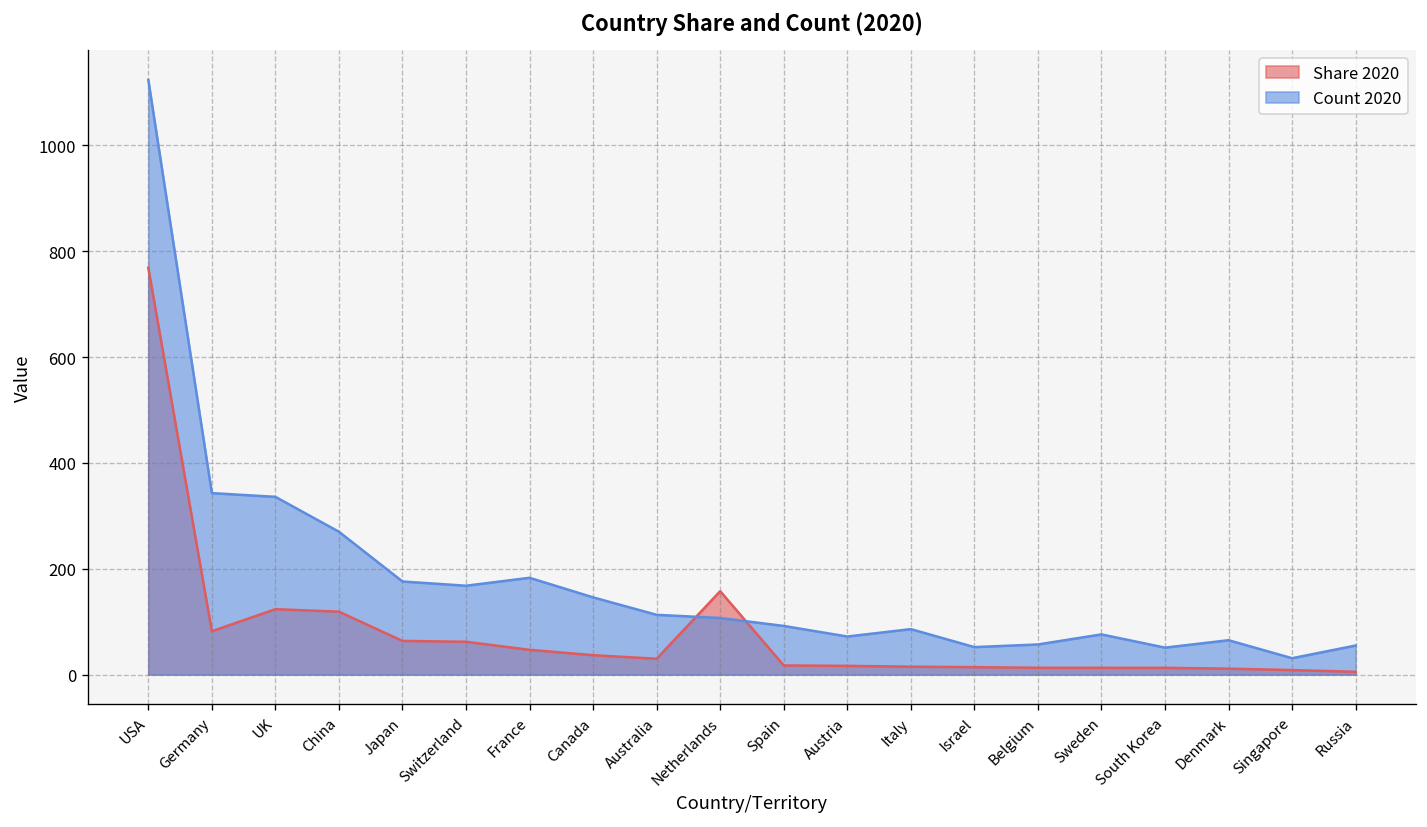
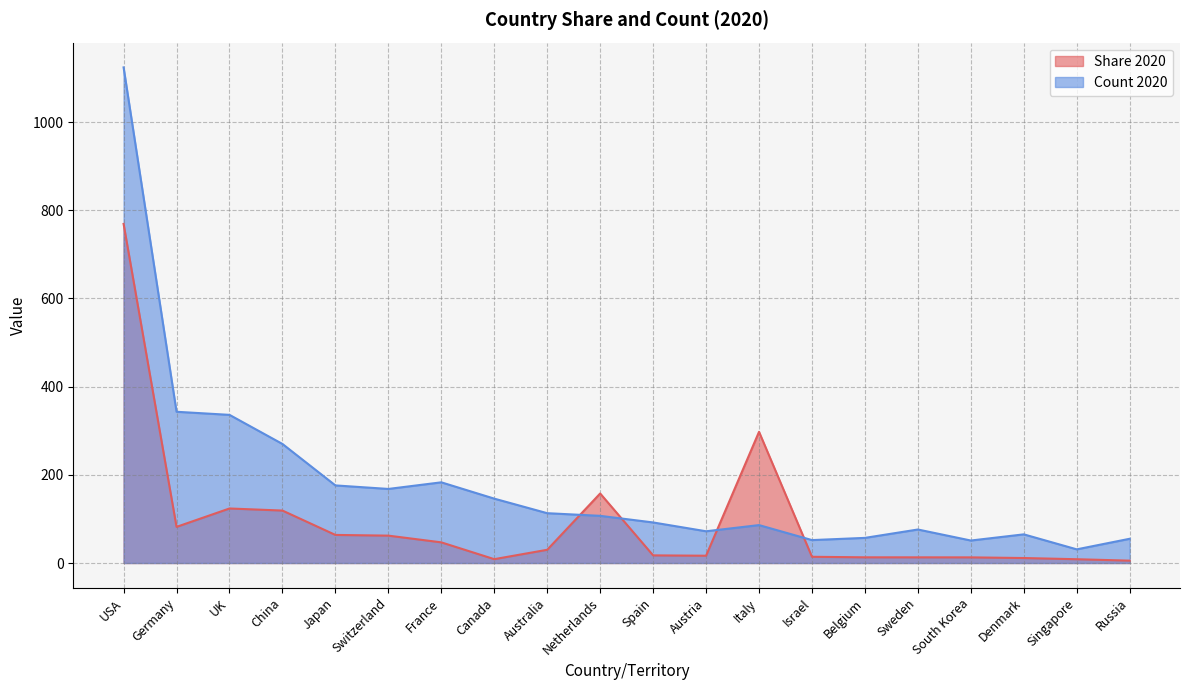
Share 2020, Canada: 40 -> 10
Share 2020, Italy: 20 -> 300
